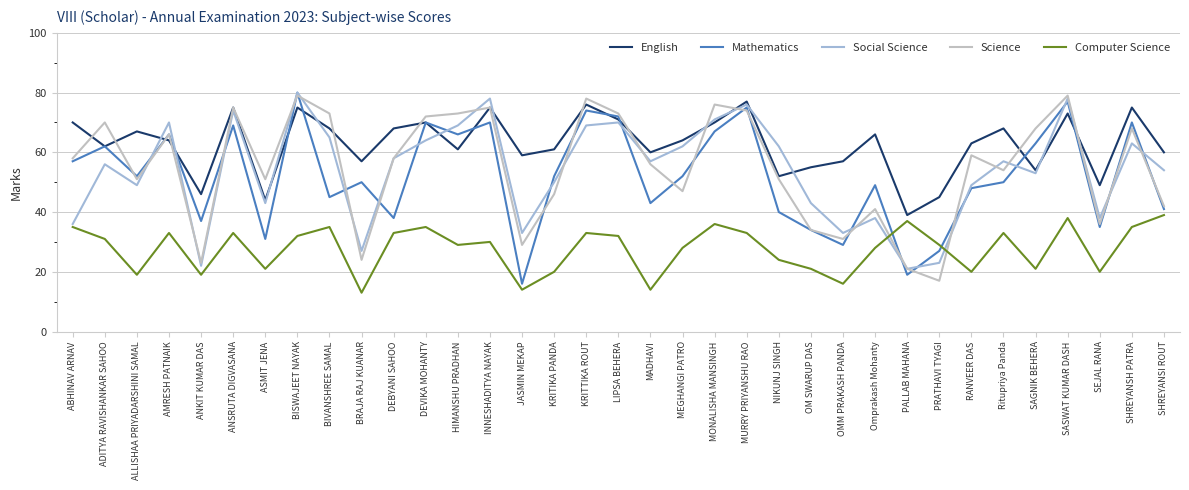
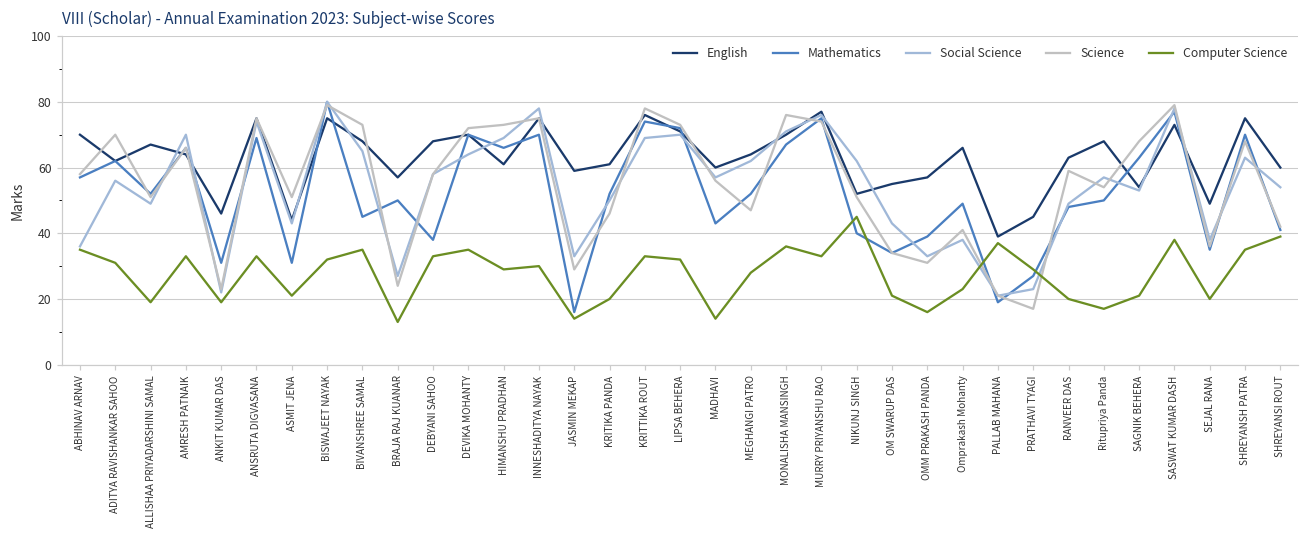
Mathematics, ANKIT KUMAR DAS: 37 -> 31
Computer Science, NIKUNJ SINGH: 24 -> 45
Mathematics, OMM PRAKASH PANDA: 29 -> 39
Computer Science, Omprakash Mohanty: 28 -> 23
Computer Science, Ritupriya Panda: 33 -> 17
